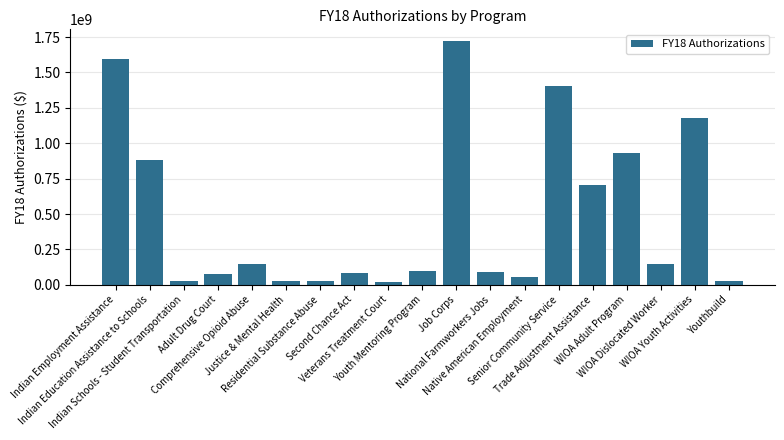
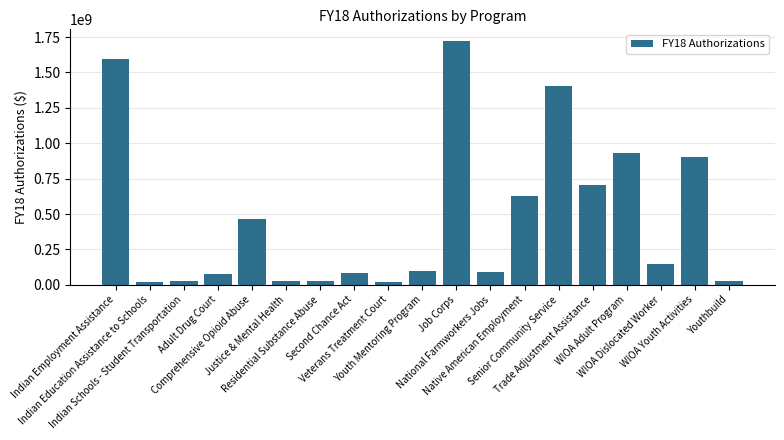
Indian Education Assistance to Schools: 880000000 -> 20000000
Comprehensive Opioid Abuse: 150000000 -> 470000000
Native American Employment: 50000000 -> 620000000
WIOA Youth Activities: 1180000000 -> 900000000
